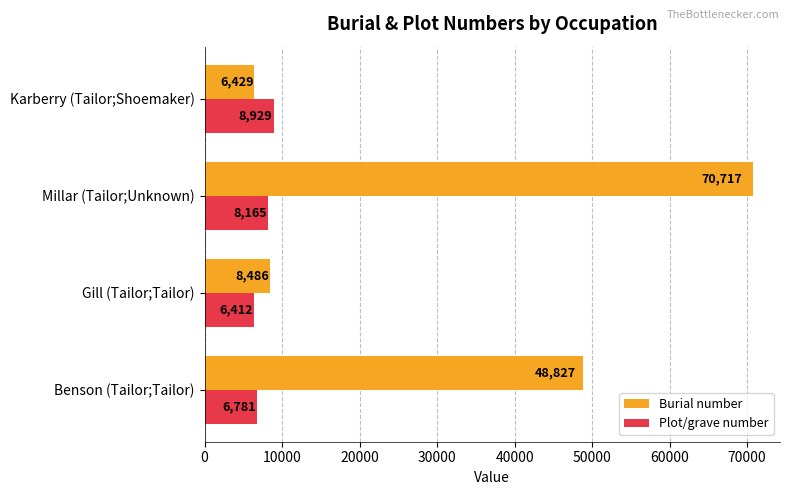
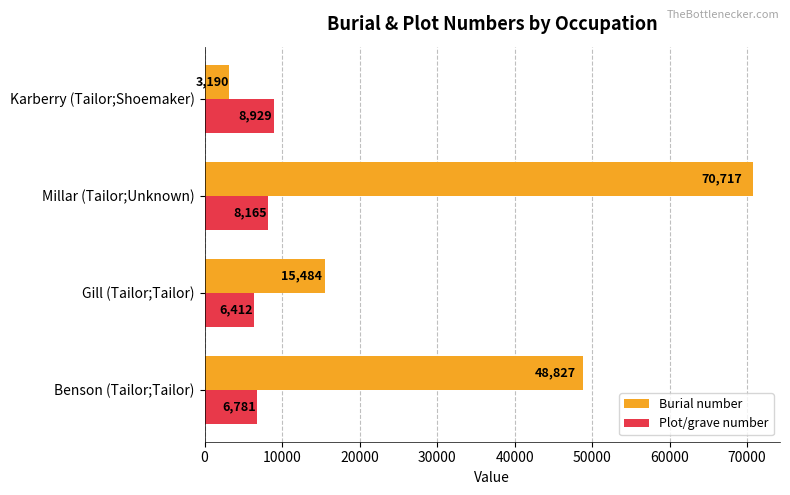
Burial number, Karberry (Tailor;Shoemaker): 6,429 -> 3,190
Burial number, Gill (Tailor;Tailor): 8,486 -> 15,484
